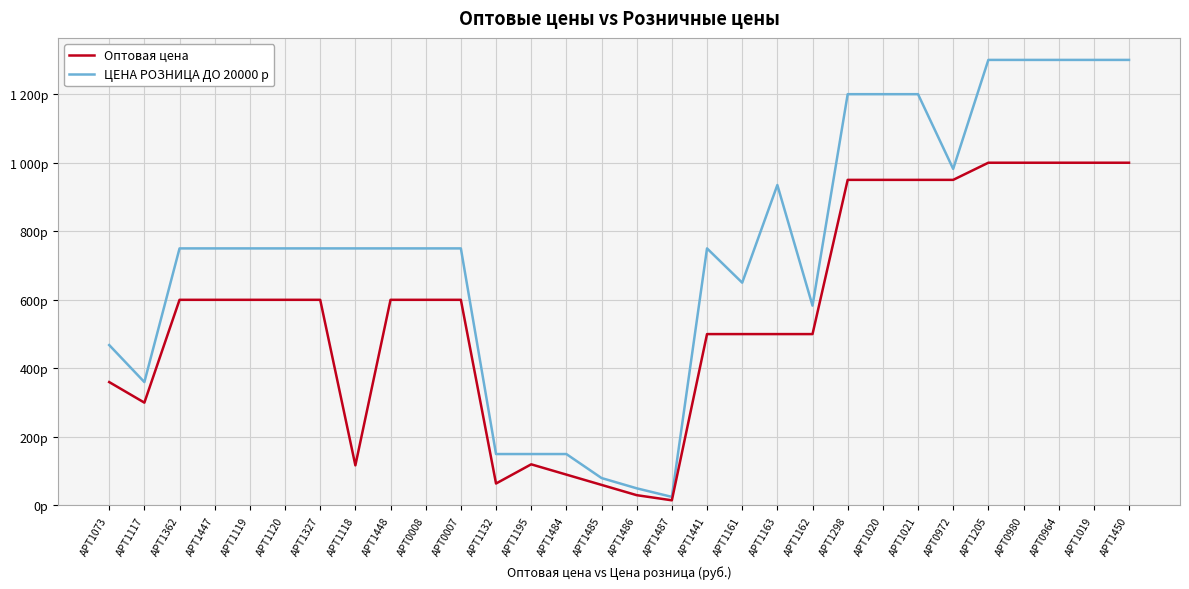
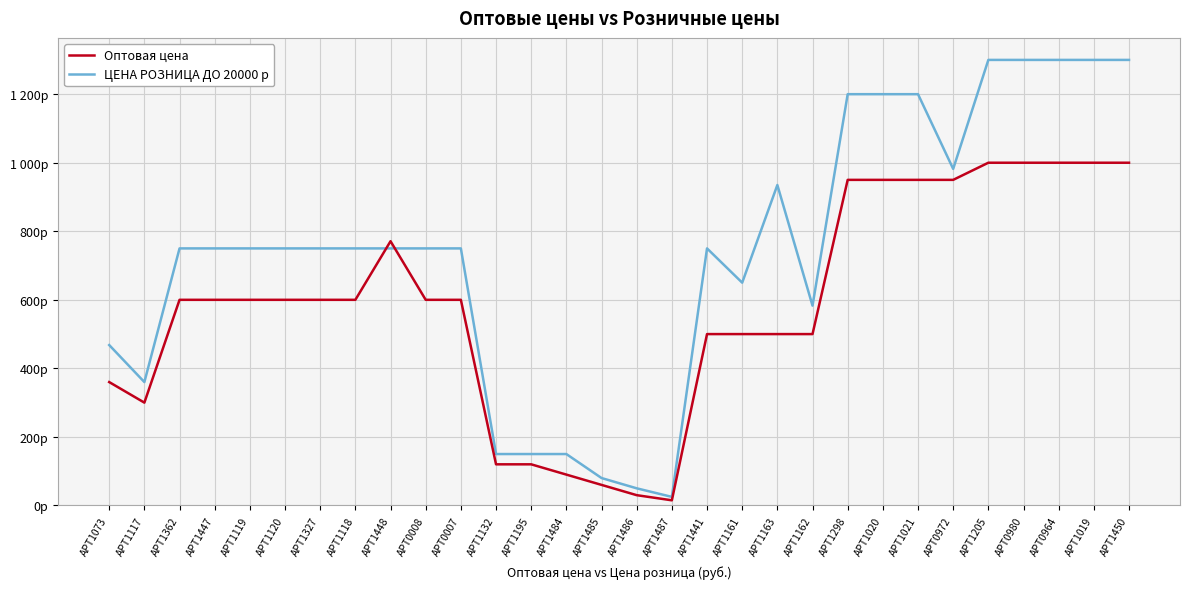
Оптовая цена, АРТ1118: 120р -> 600р
Оптовая цена, АРТ1448: 600р -> 770р
Оптовая цена, АРТ1132: 60р -> 120р
